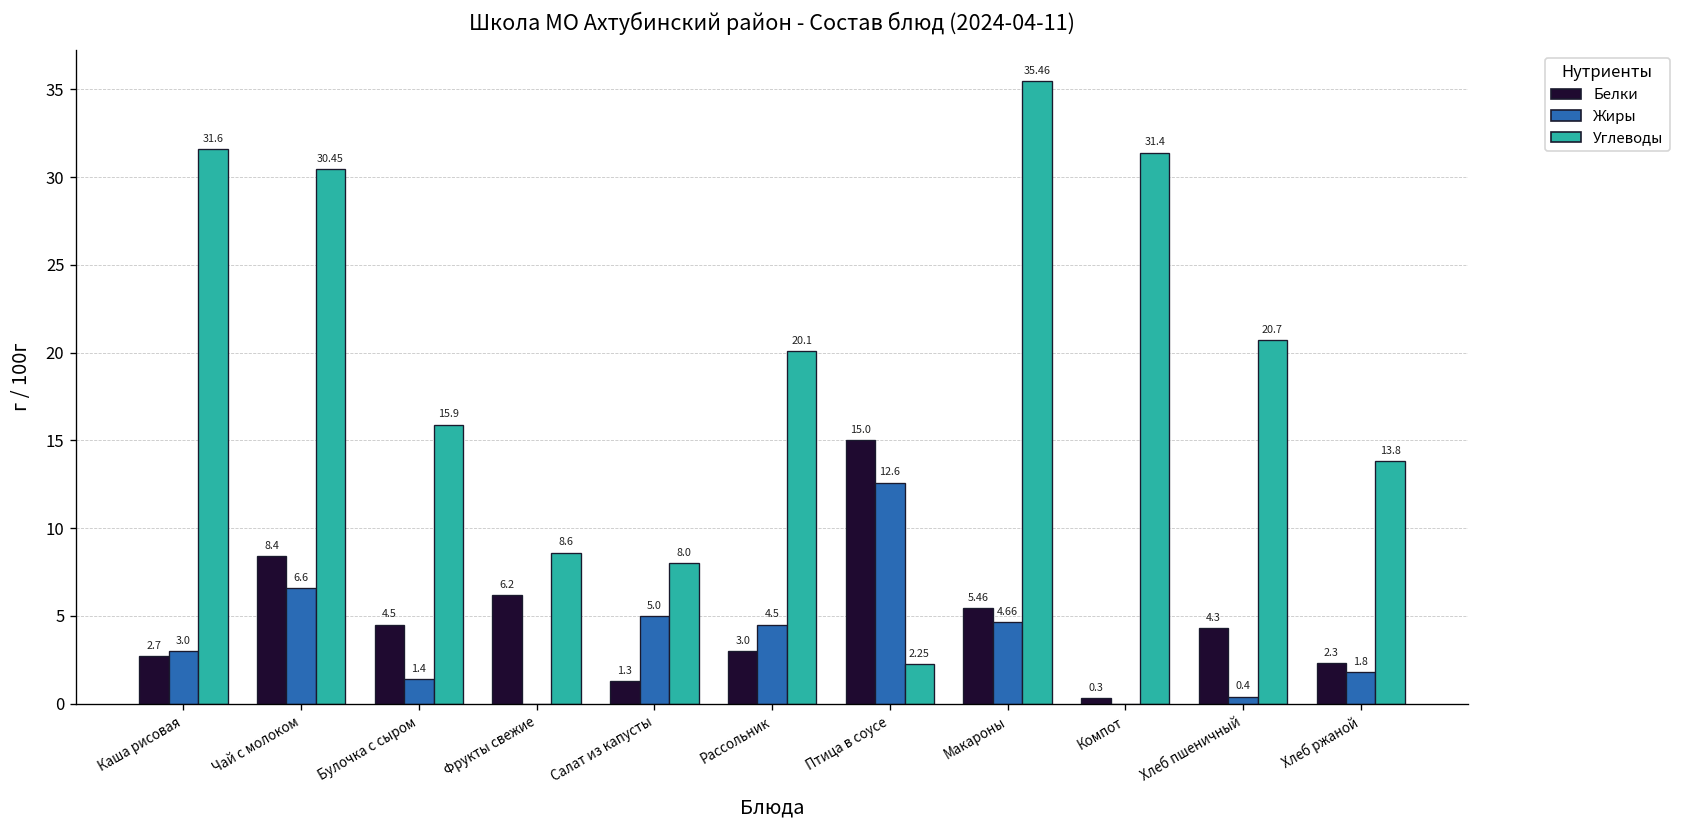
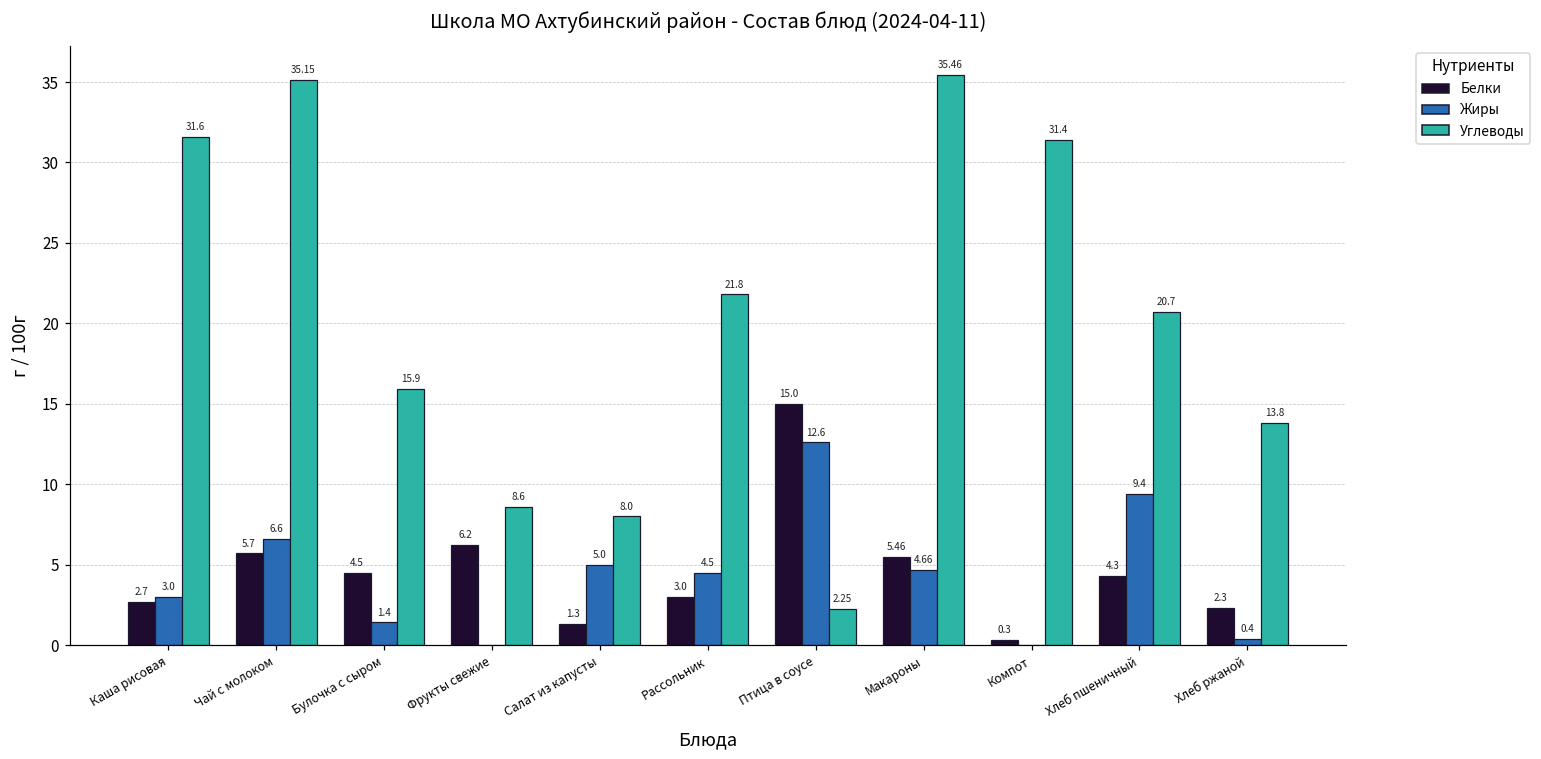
Белки, Чай с молоком: 8.4 -> 5.7
Углеводы, Чай с молоком: 30.45 -> 35.15
Углеводы, Рассольник: 20.1 -> 21.8
Жиры, Хлеб пшеничный: 0.4 -> 9.4
Жиры, Хлеб ржаной: 1.8 -> 0.4
